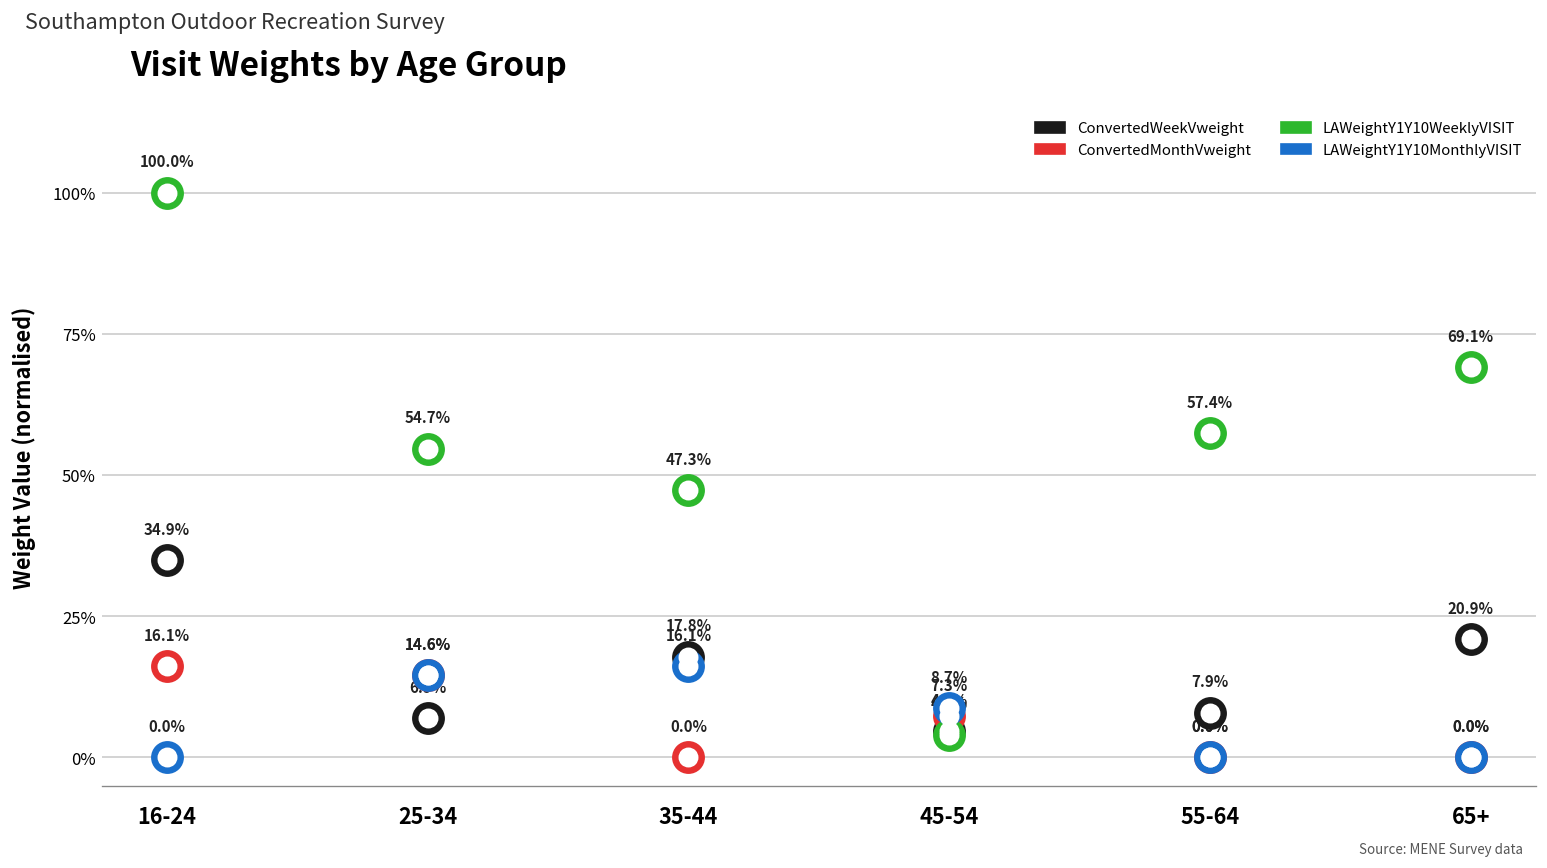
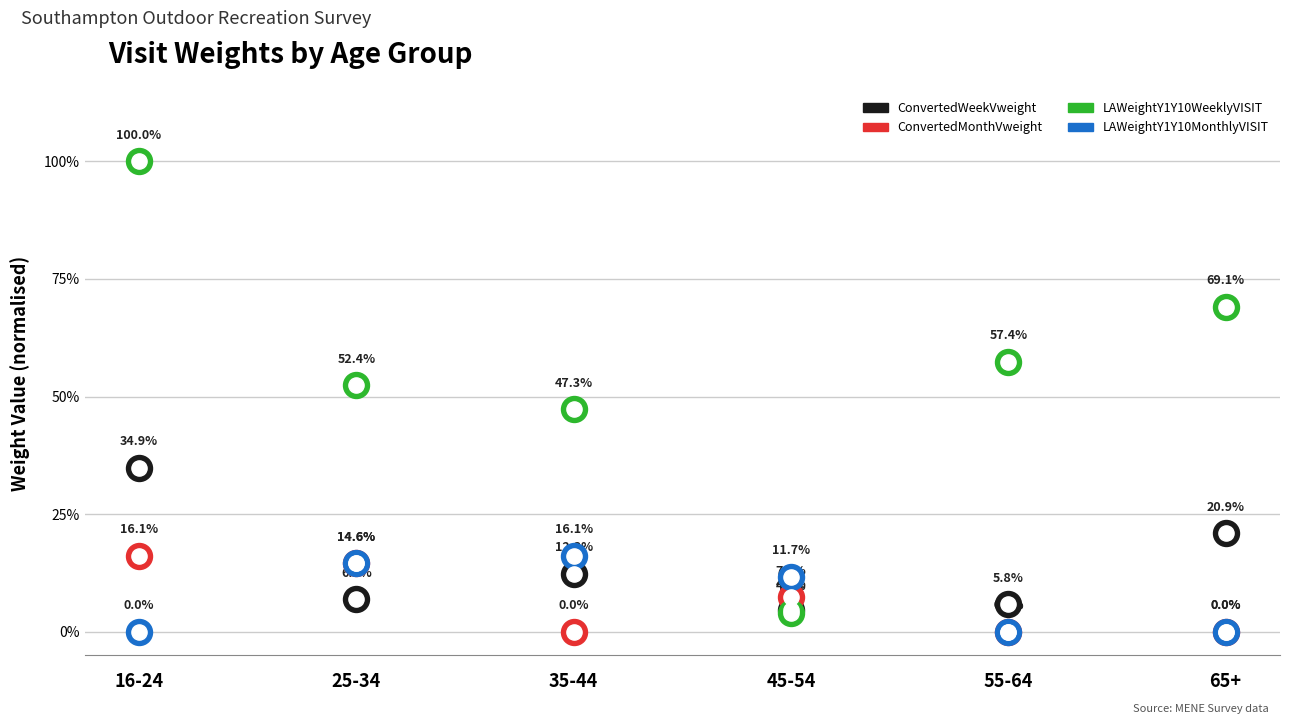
LAWeightY1Y10WeeklyVISIT, 25-34: 54.7% -> 52.4%
ConvertedWeekVweight, 35-44: 17.8% -> 12.3%
LAWeightY1Y10MonthlyVISIT, 45-54: 8.7% -> 11.7%
ConvertedWeekVweight, 55-64: 7.9% -> 5.8%
